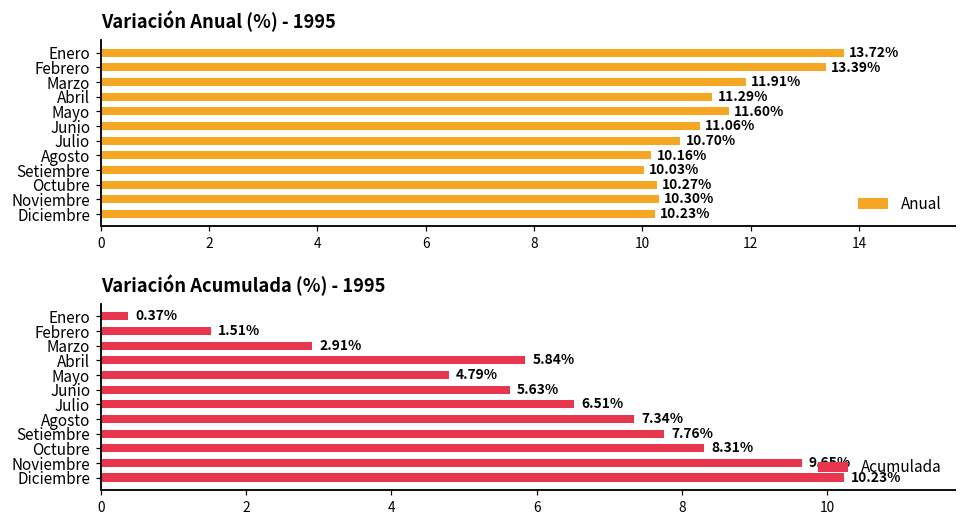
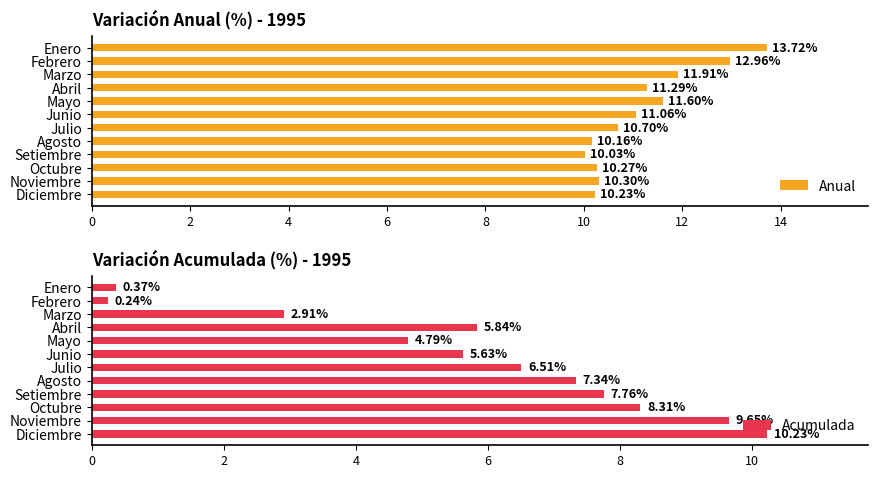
Variación Anual (%) - 1995, Febrero: 13.39% -> 12.96%
Variación Acumulada (%) - 1995, Febrero: 1.51% -> 0.24%
